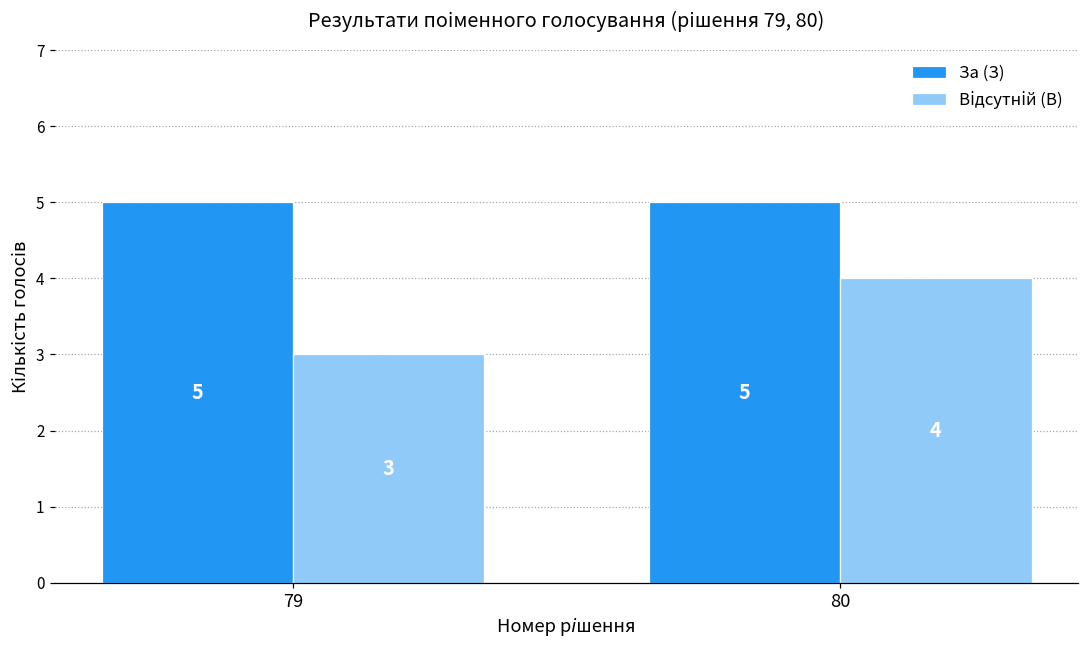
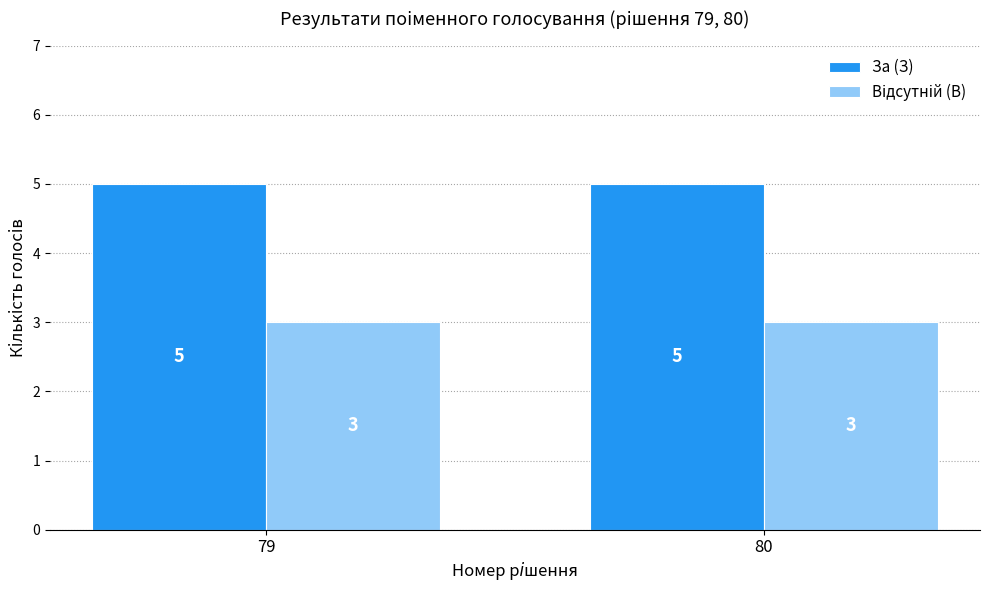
Відсутній (В), 80: 4 -> 3
